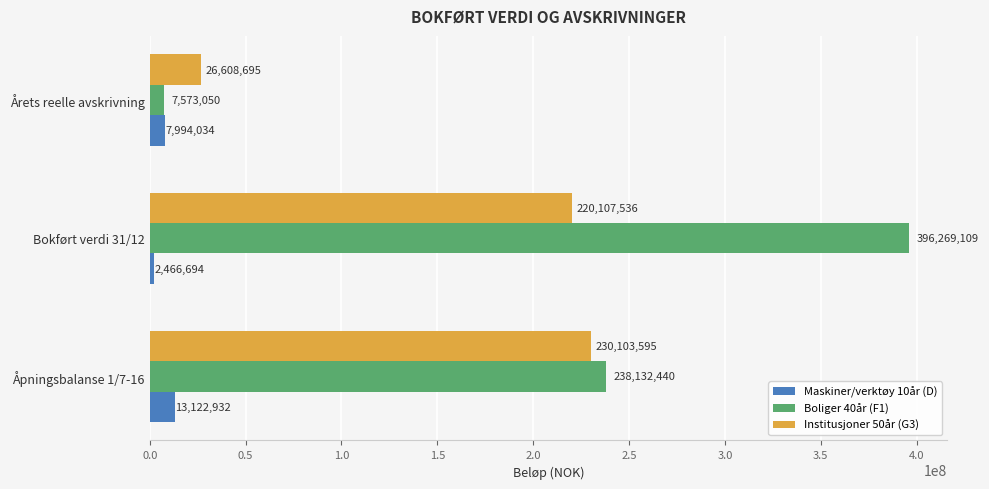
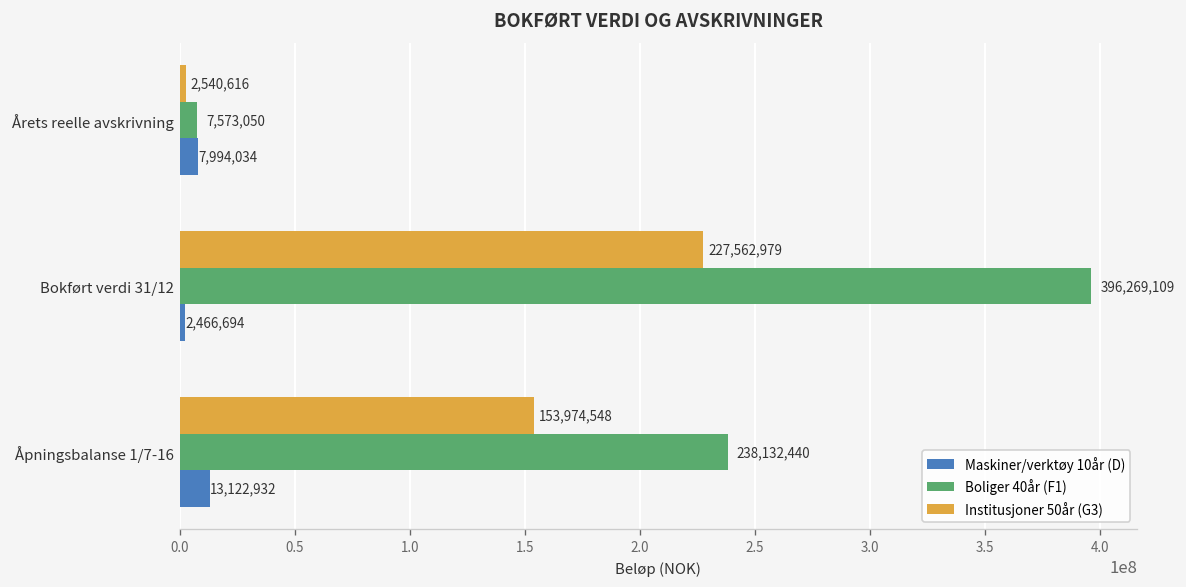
Institusjoner 50år (G3), Årets reelle avskrivning: 26,608,695 -> 2,540,616
Institusjoner 50år (G3), Bokført verdi 31/12: 220,107,536 -> 227,562,979
Institusjoner 50år (G3), Åpningsbalanse 1/7-16: 230,103,595 -> 153,974,548
